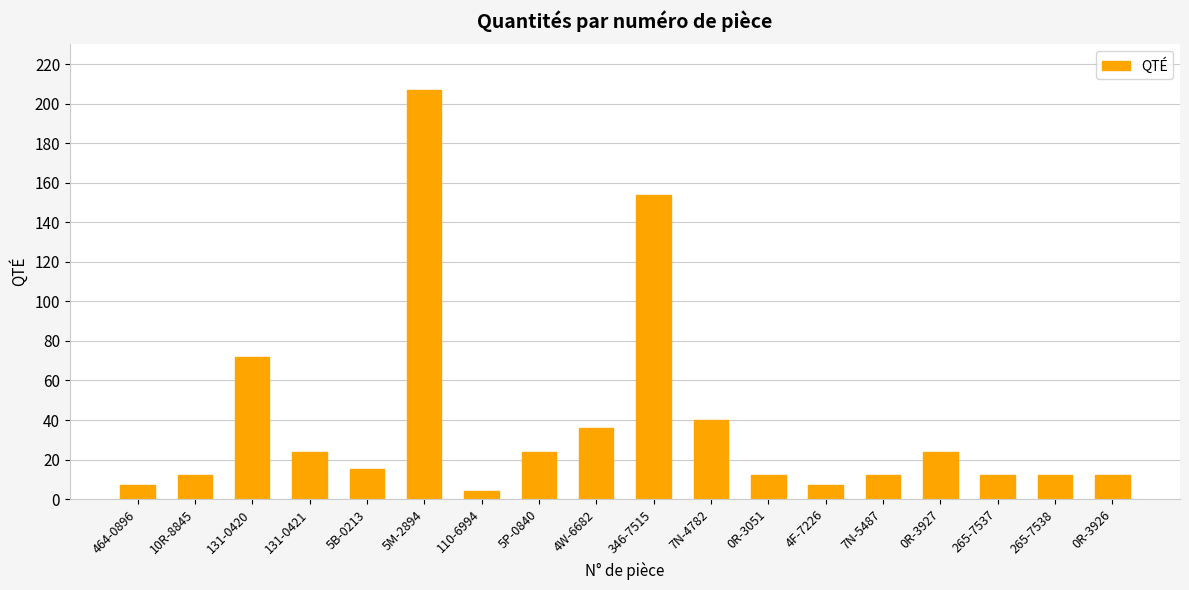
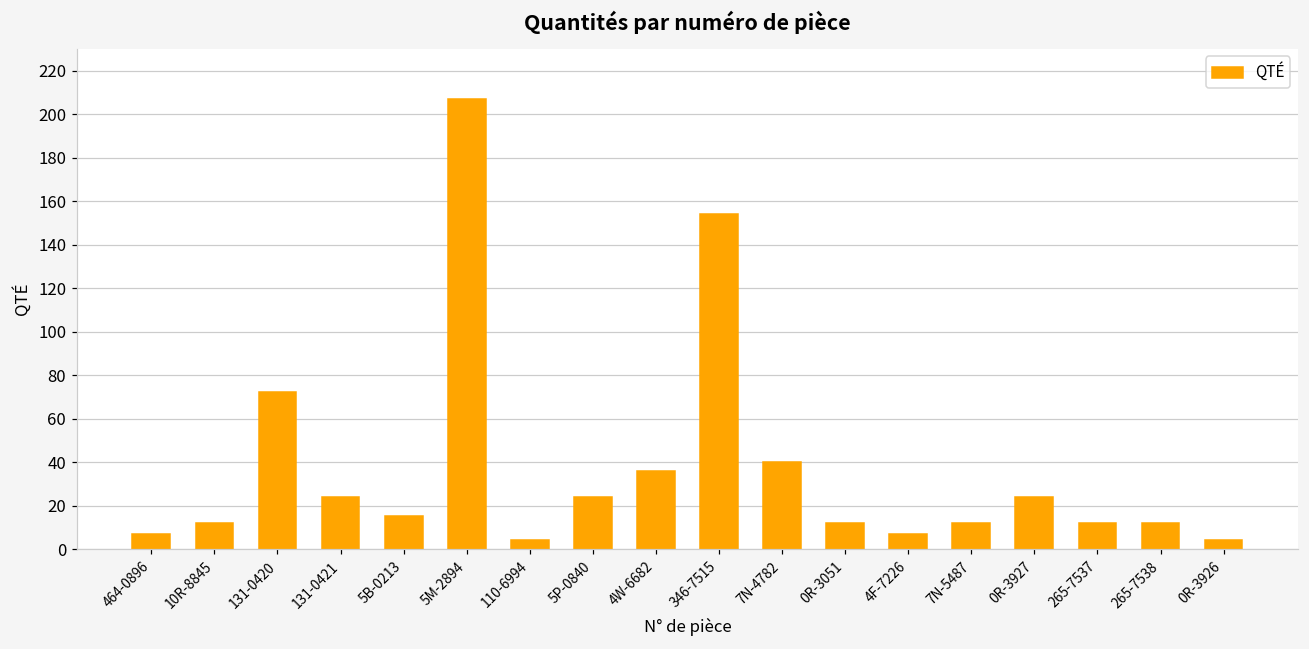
0R-3926: 12 -> 4
